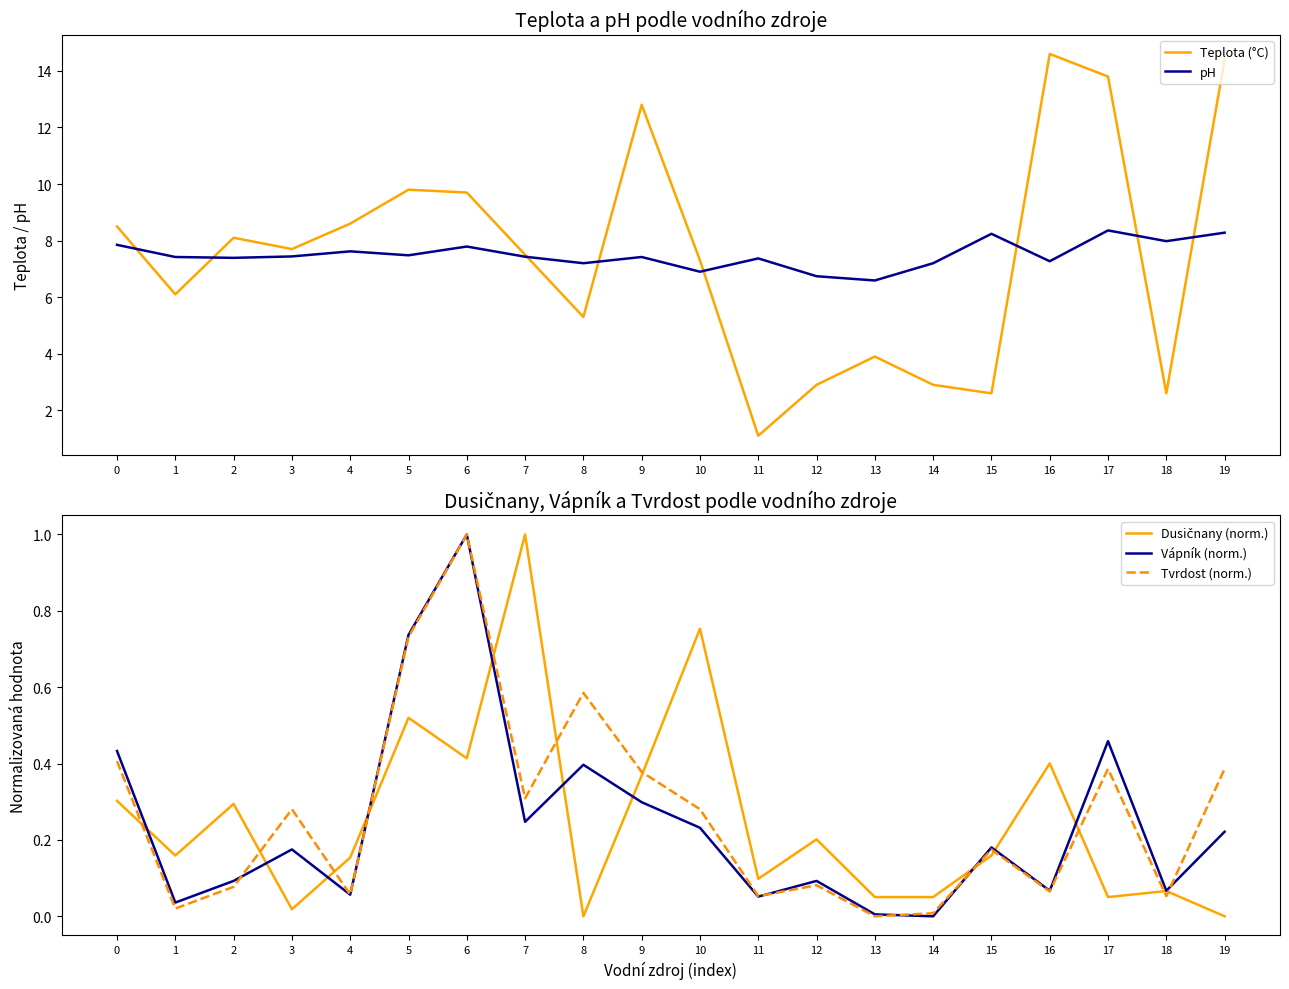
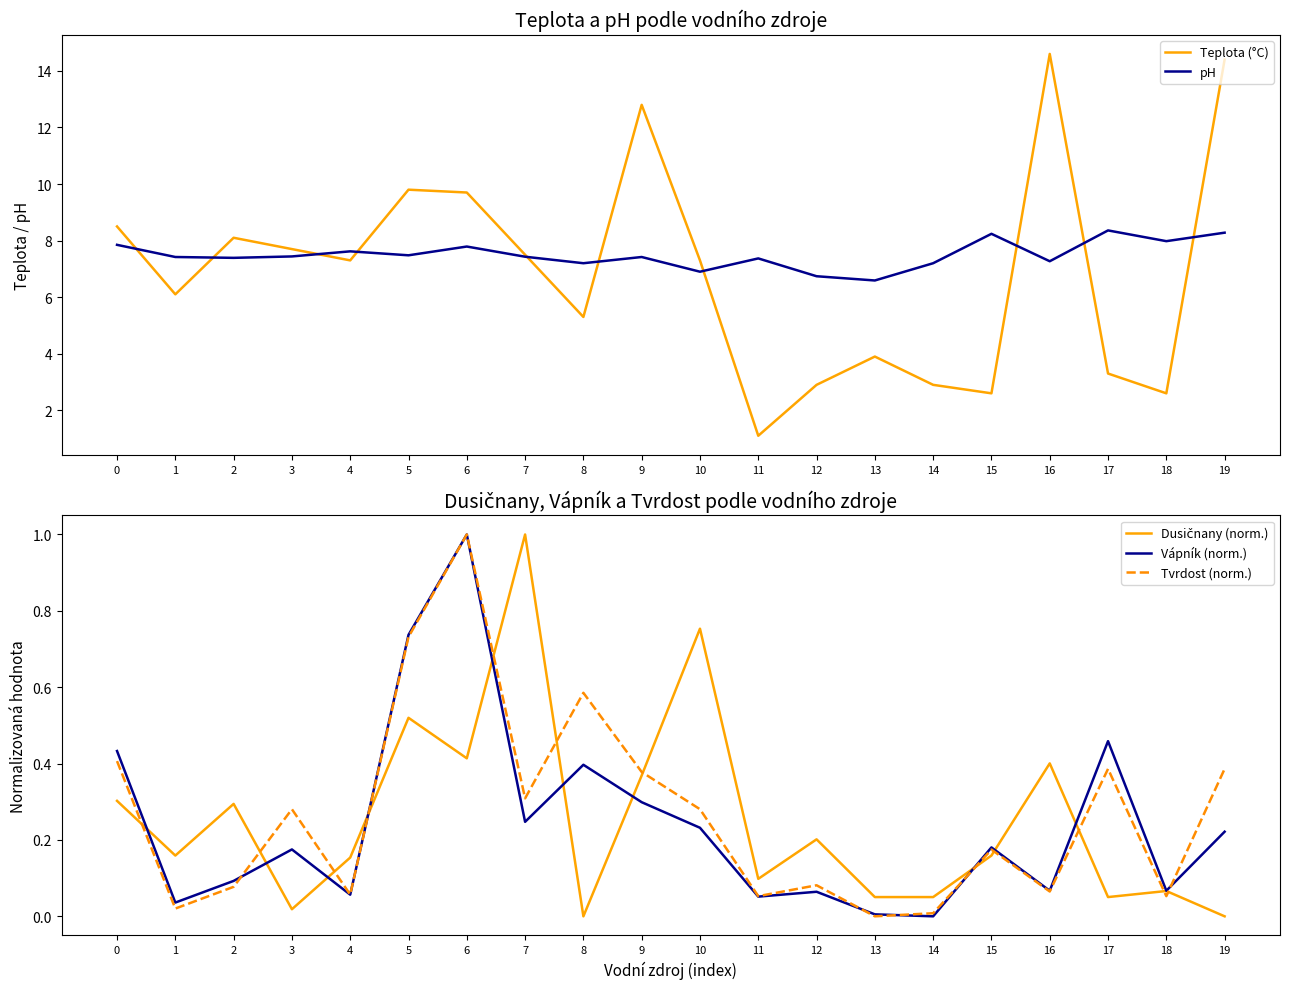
Teplota a pH podle vodního zdroje, Teplota (°C), 4: 8.6 -> 7.3
Teplota a pH podle vodního zdroje, Teplota (°C), 17: 13.8 -> 3.3
Dusičnany, Vápník a Tvrdost podle vodního zdroje, Vápník (norm.), 12: 0.09 -> 0.06
